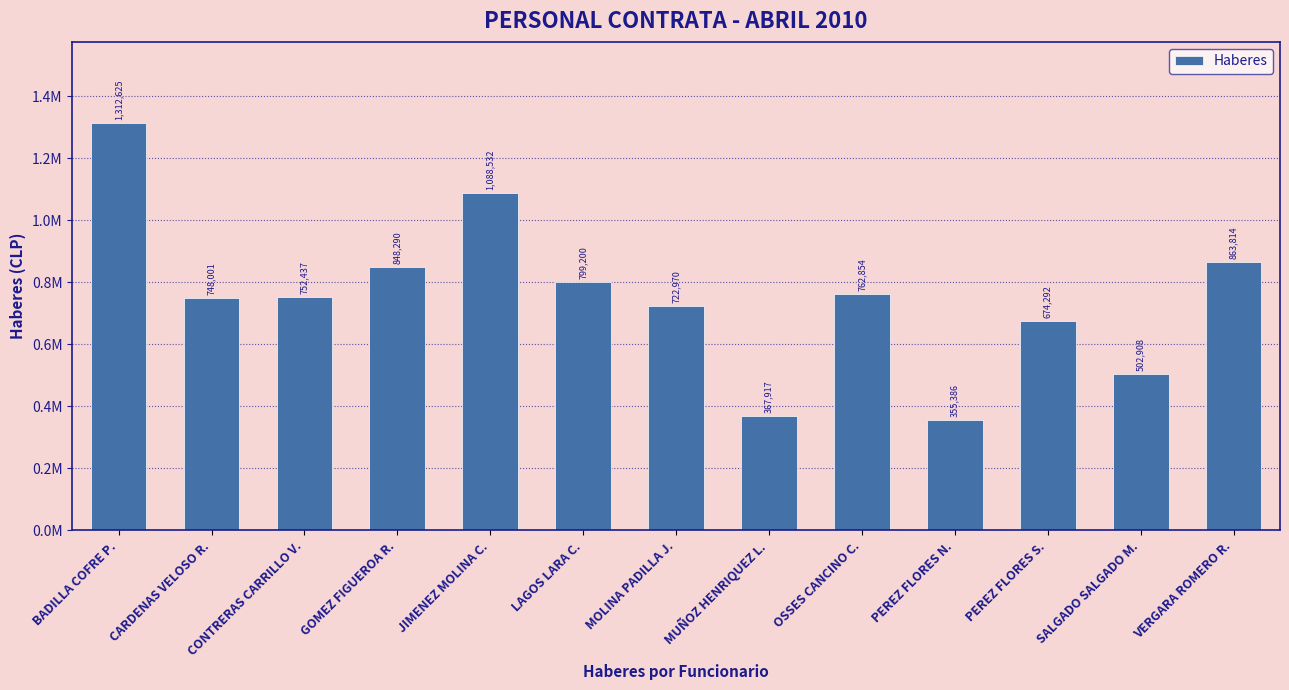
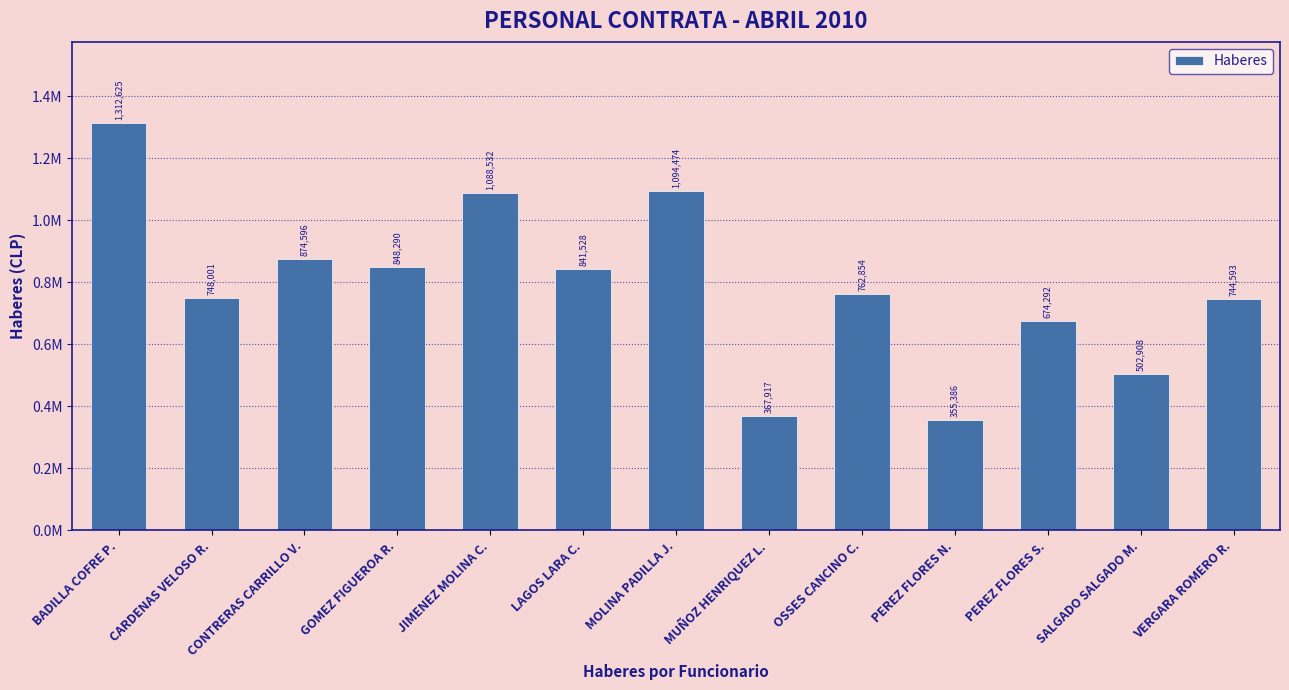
CONTRERAS CARRILLO V.: 752,437 -> 874,596
LAGOS LARA C.: 799,200 -> 841,528
MOLINA PADILLA J.: 722,970 -> 1,094,474
VERGARA ROMERO R.: 863,814 -> 744,593
